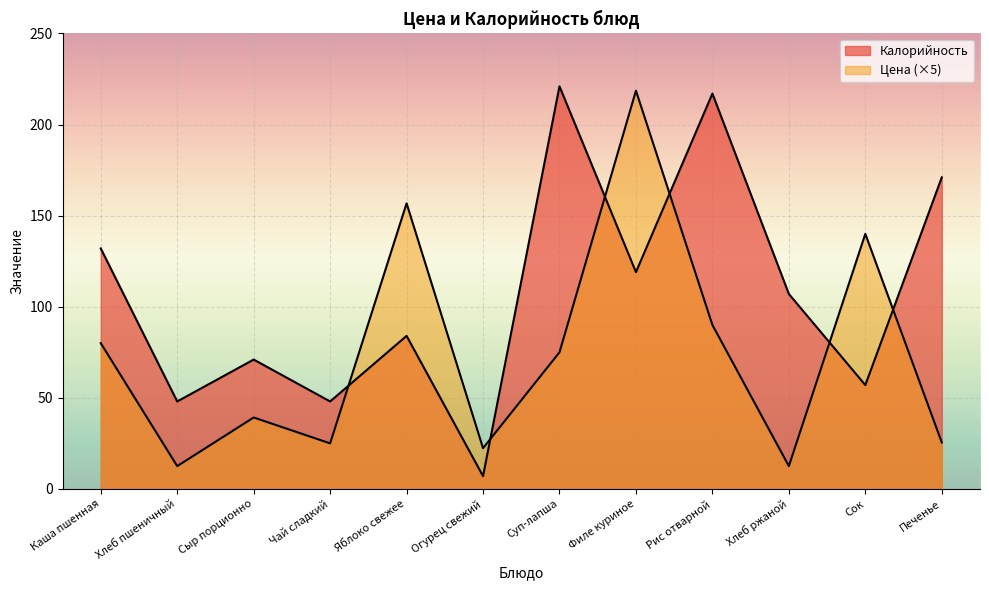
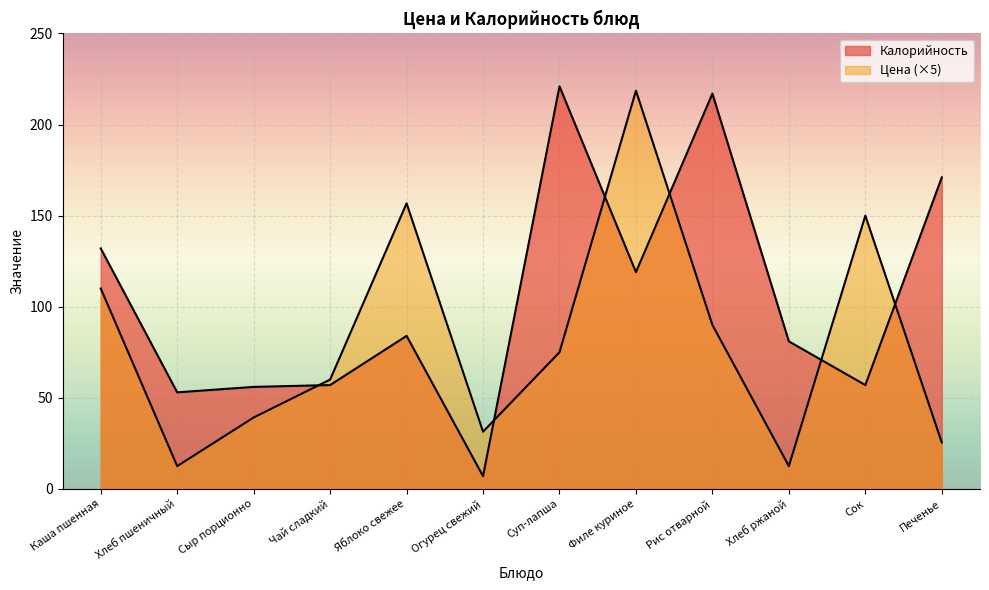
Цена (×5), Каша пшенная: 80 -> 110
Калорийность, Хлеб пшеничный: 48 -> 53
Калорийность, Сыр порционно: 71 -> 56
Калорийность, Чай сладкий: 48 -> 57
Цена (×5), Чай сладкий: 25 -> 60
Цена (×5), Огурец свежий: 22 -> 31
Калорийность, Хлеб ржаной: 107 -> 81
Цена (×5), Сок: 140 -> 150
